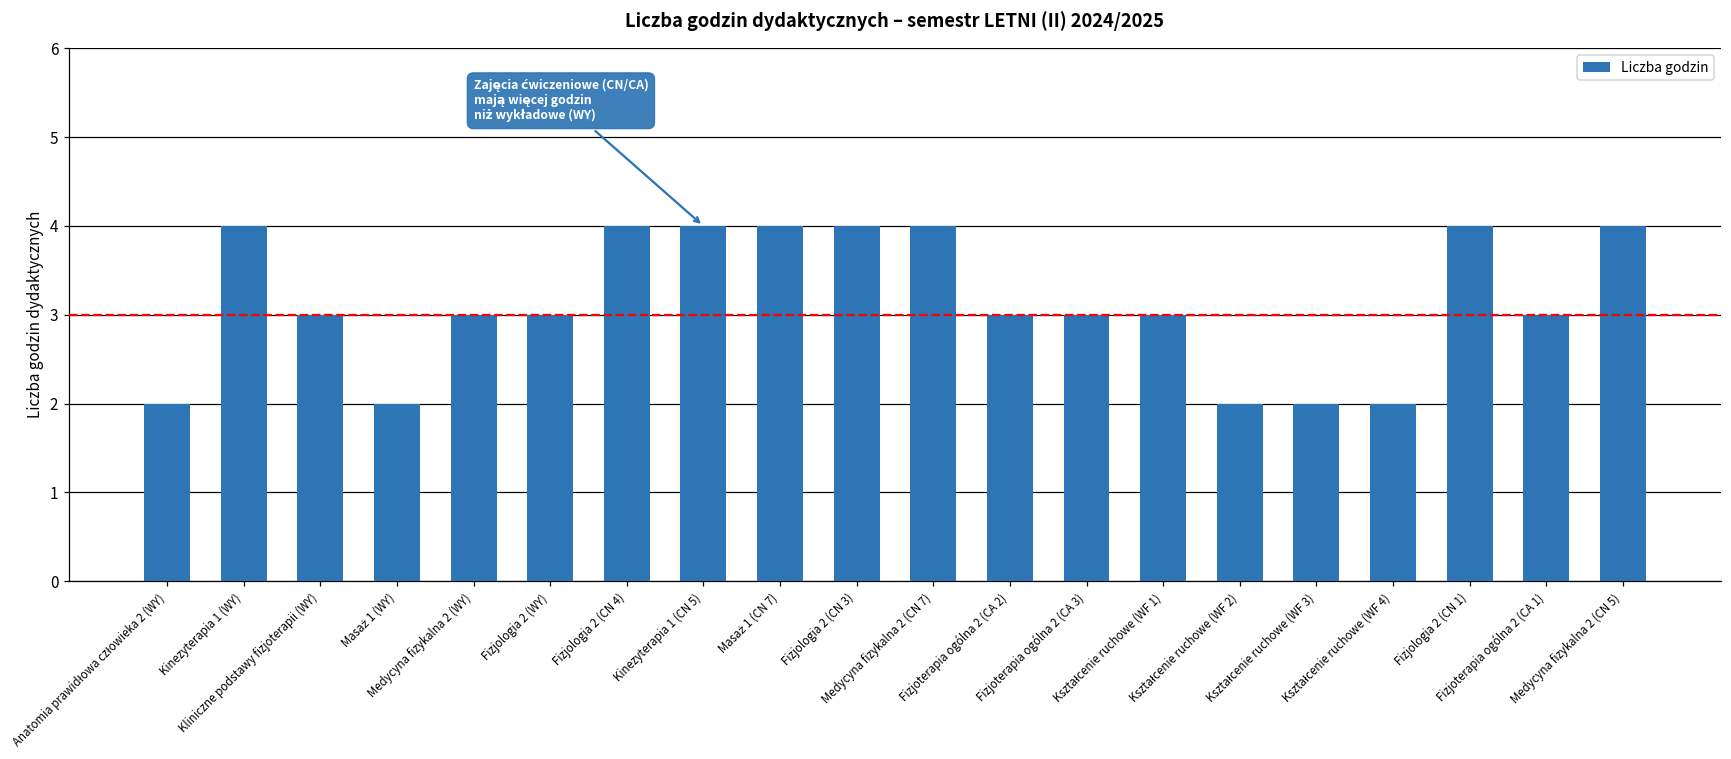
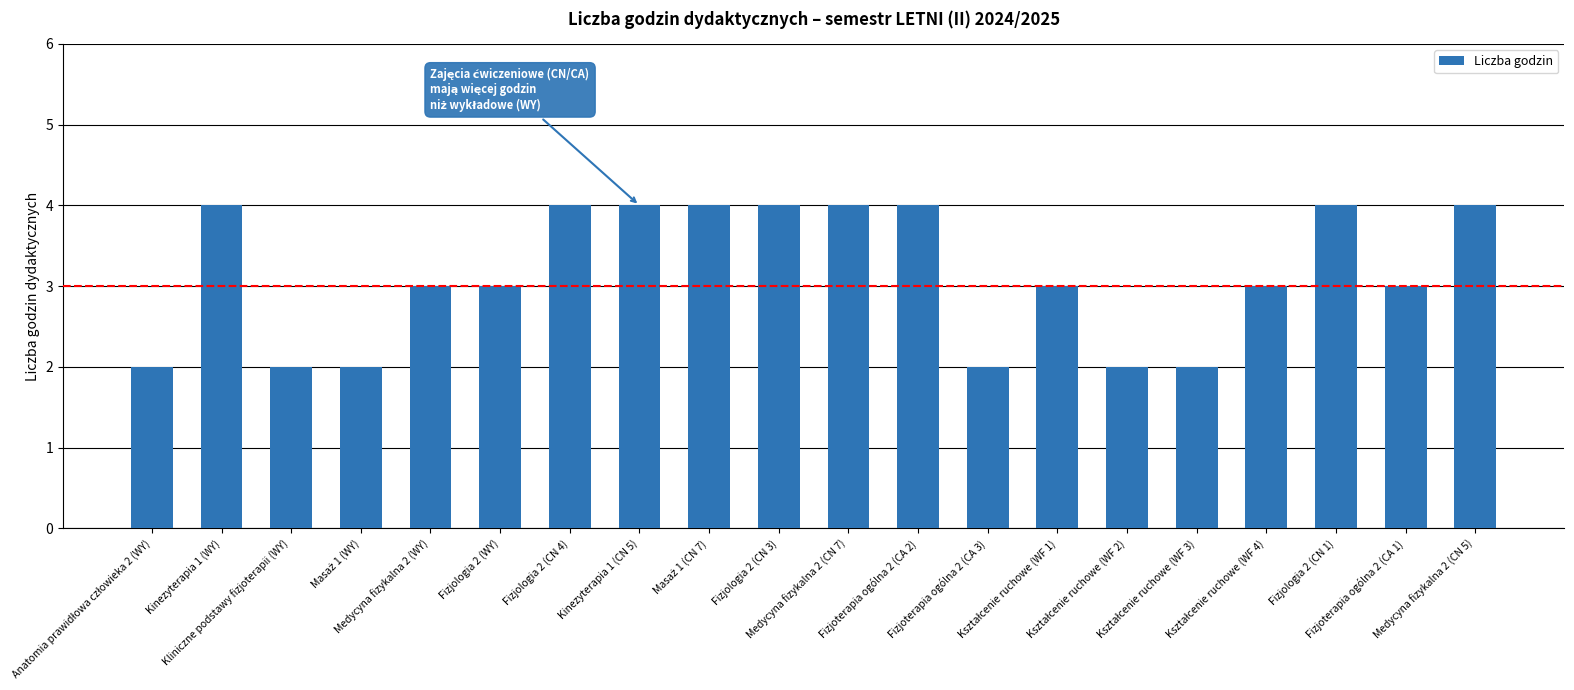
Kliniczne podstawy fizjoterapii (WY): 3 -> 2
Fizjoterapia ogólna 2 (CA 2): 3 -> 4
Fizjoterapia ogólna 2 (CA 3): 3 -> 2
Kształcenie ruchowe (WF 4): 2 -> 3
